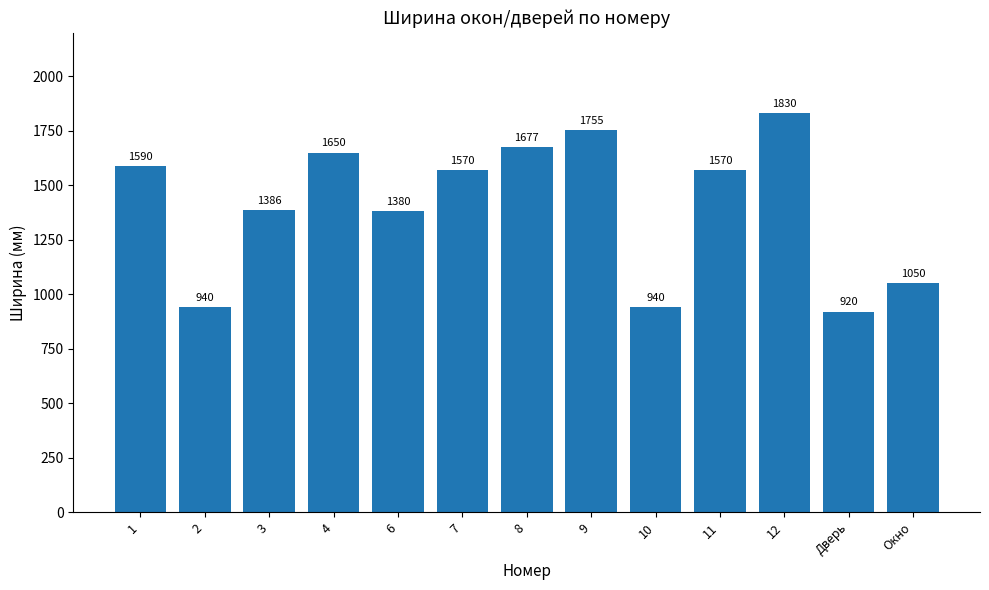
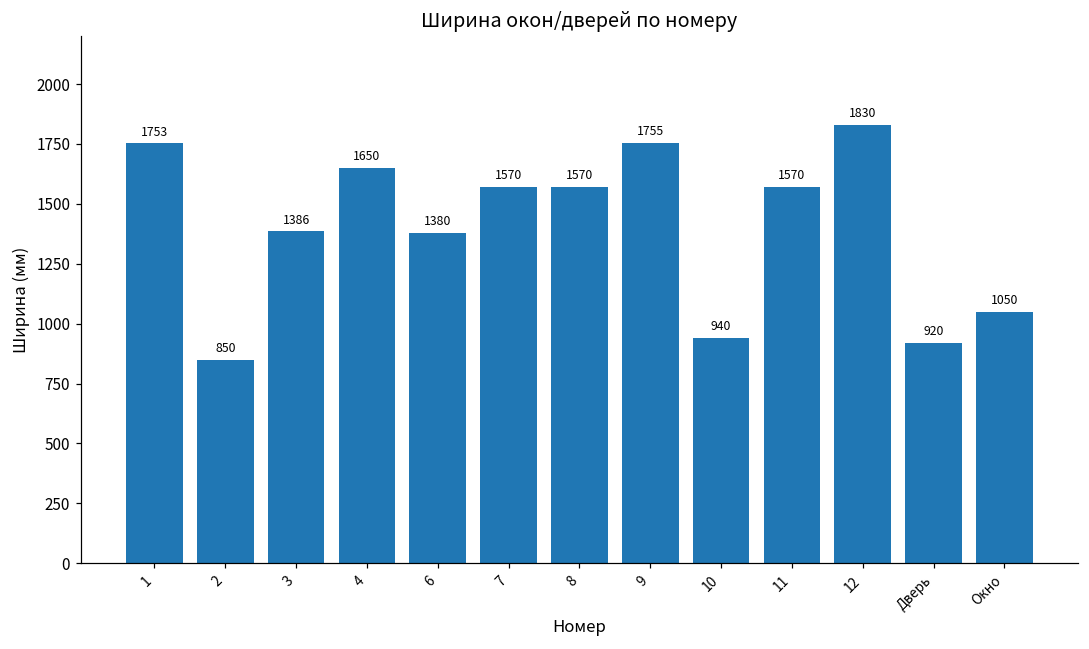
1: 1590 -> 1753
2: 940 -> 850
8: 1677 -> 1570
